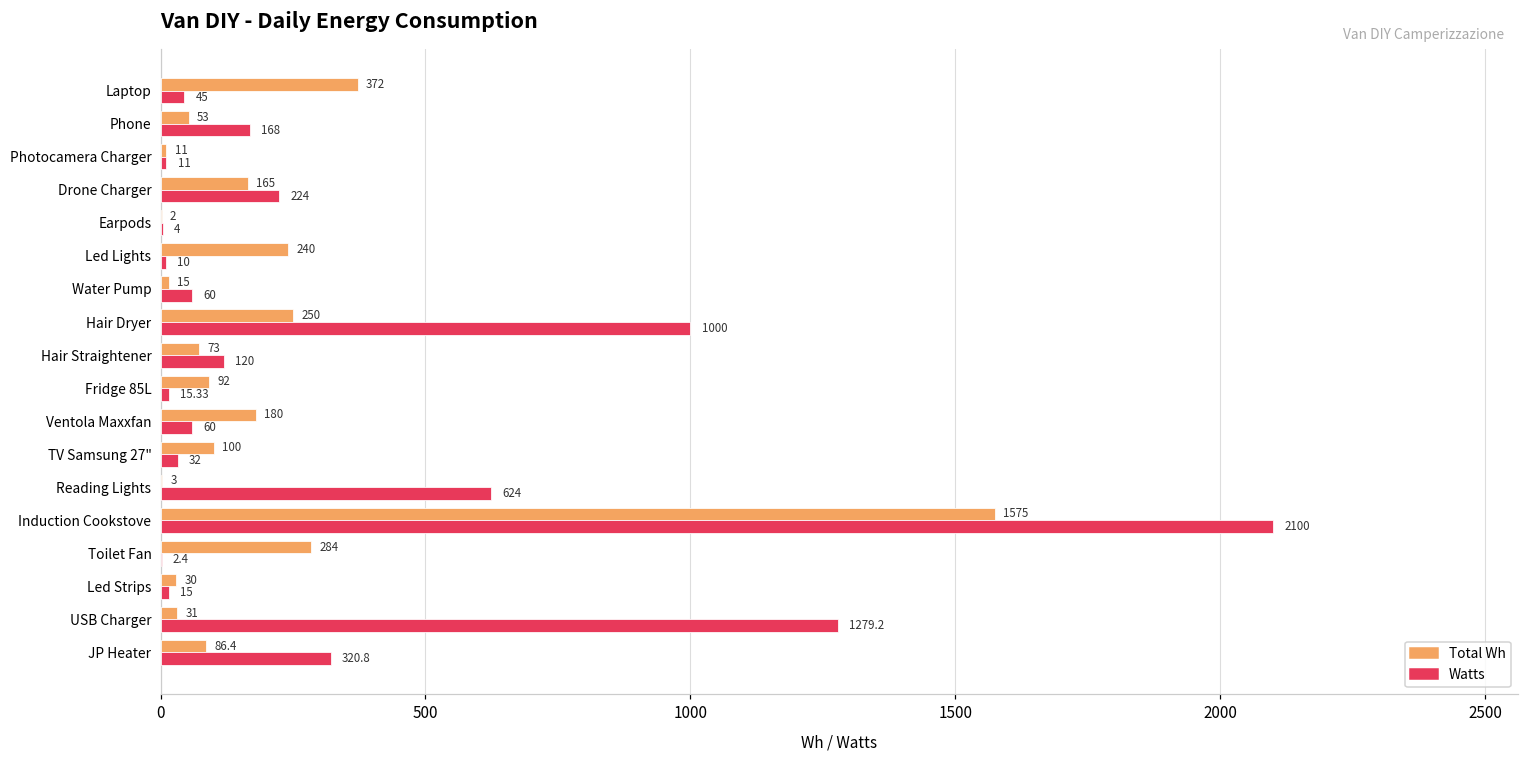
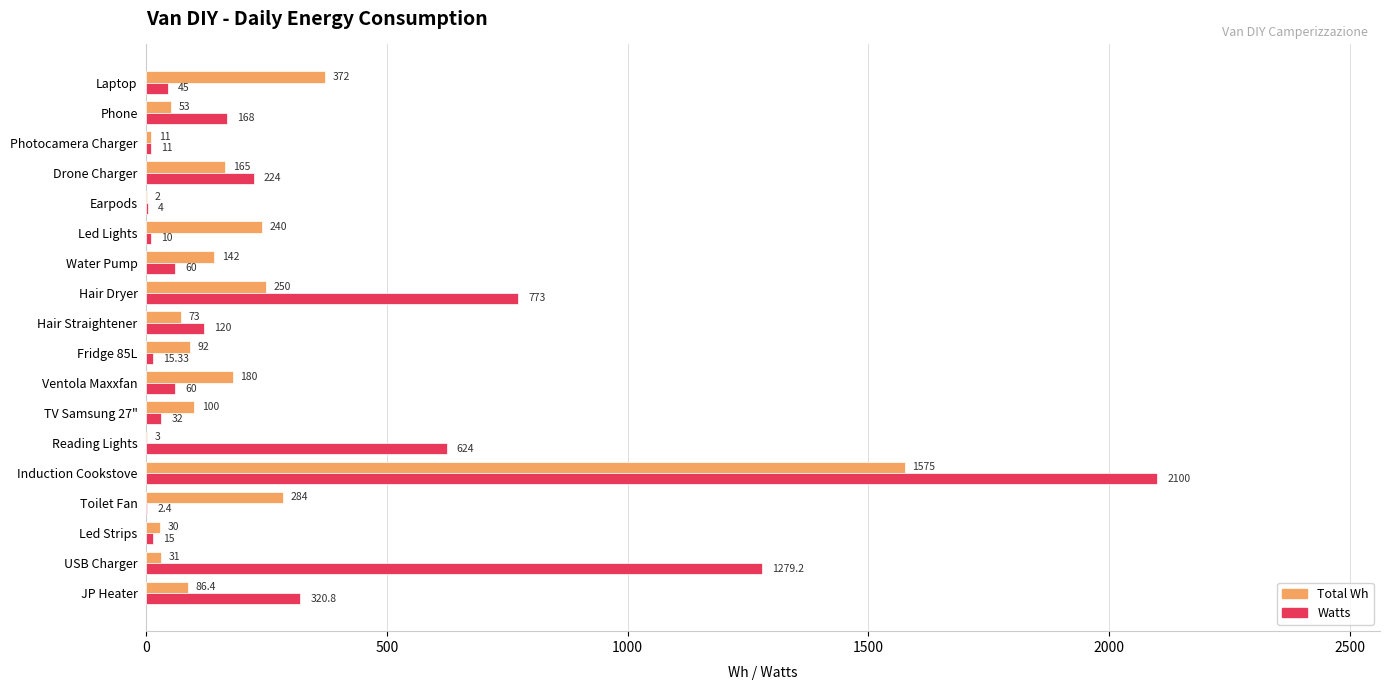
Total Wh, Water Pump: 15 -> 142
Watts, Hair Dryer: 1000 -> 773
